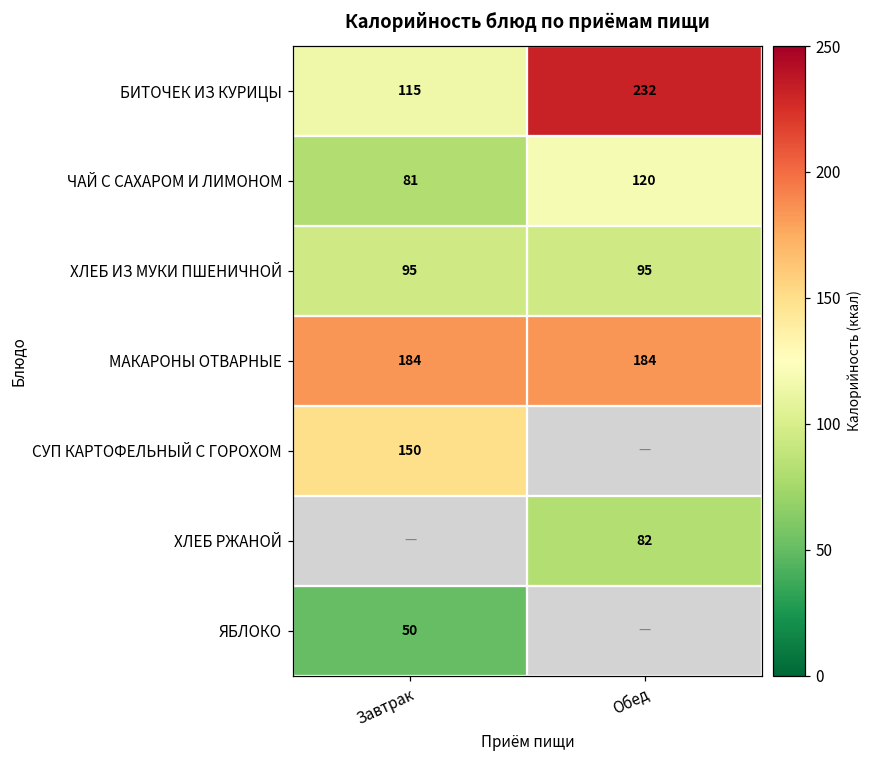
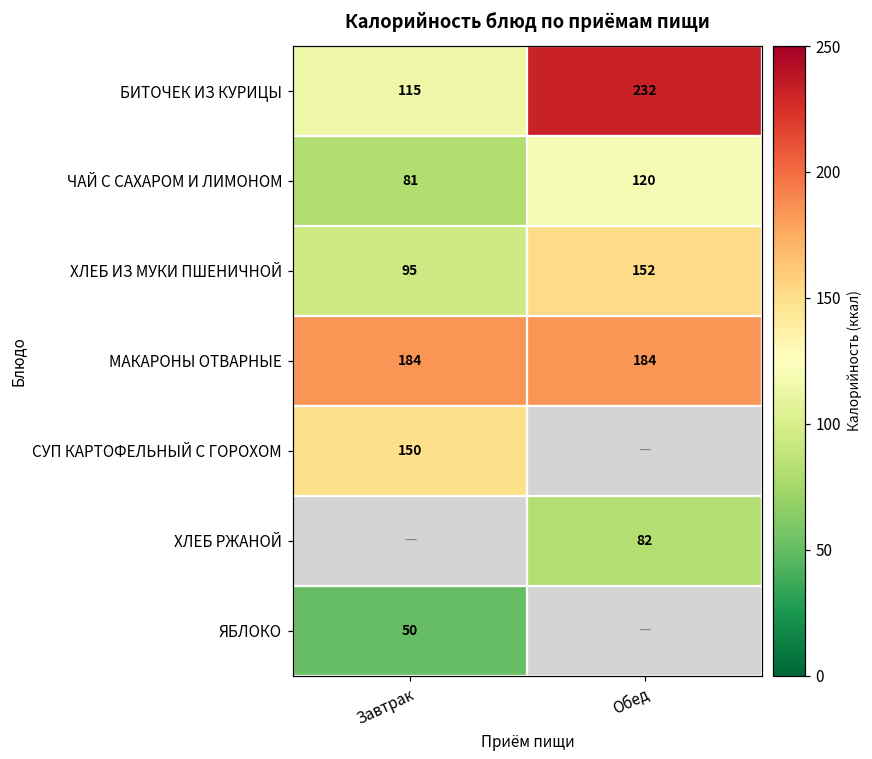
ХЛЕБ ИЗ МУКИ ПШЕНИЧНОЙ, Обед: 95 -> 152
